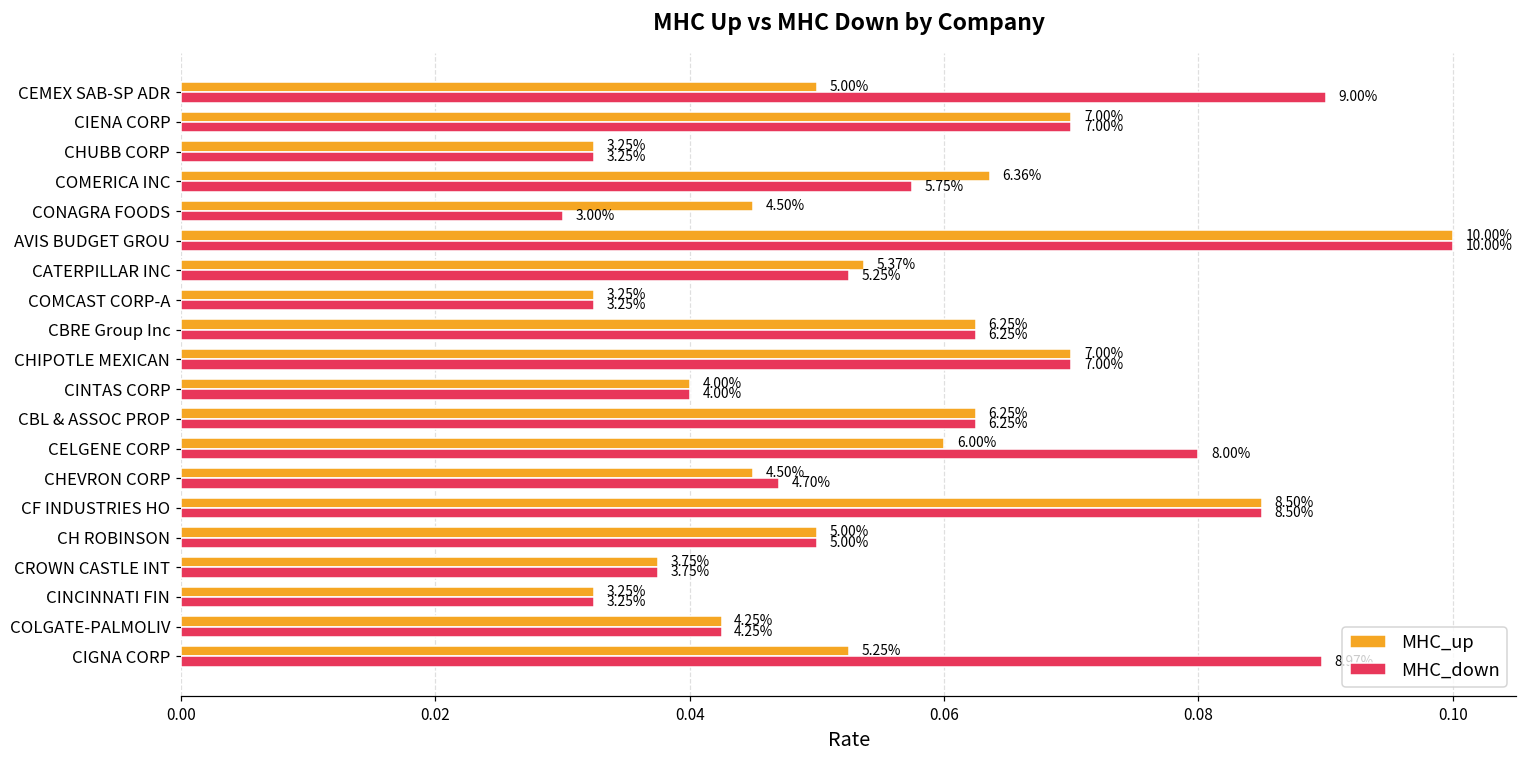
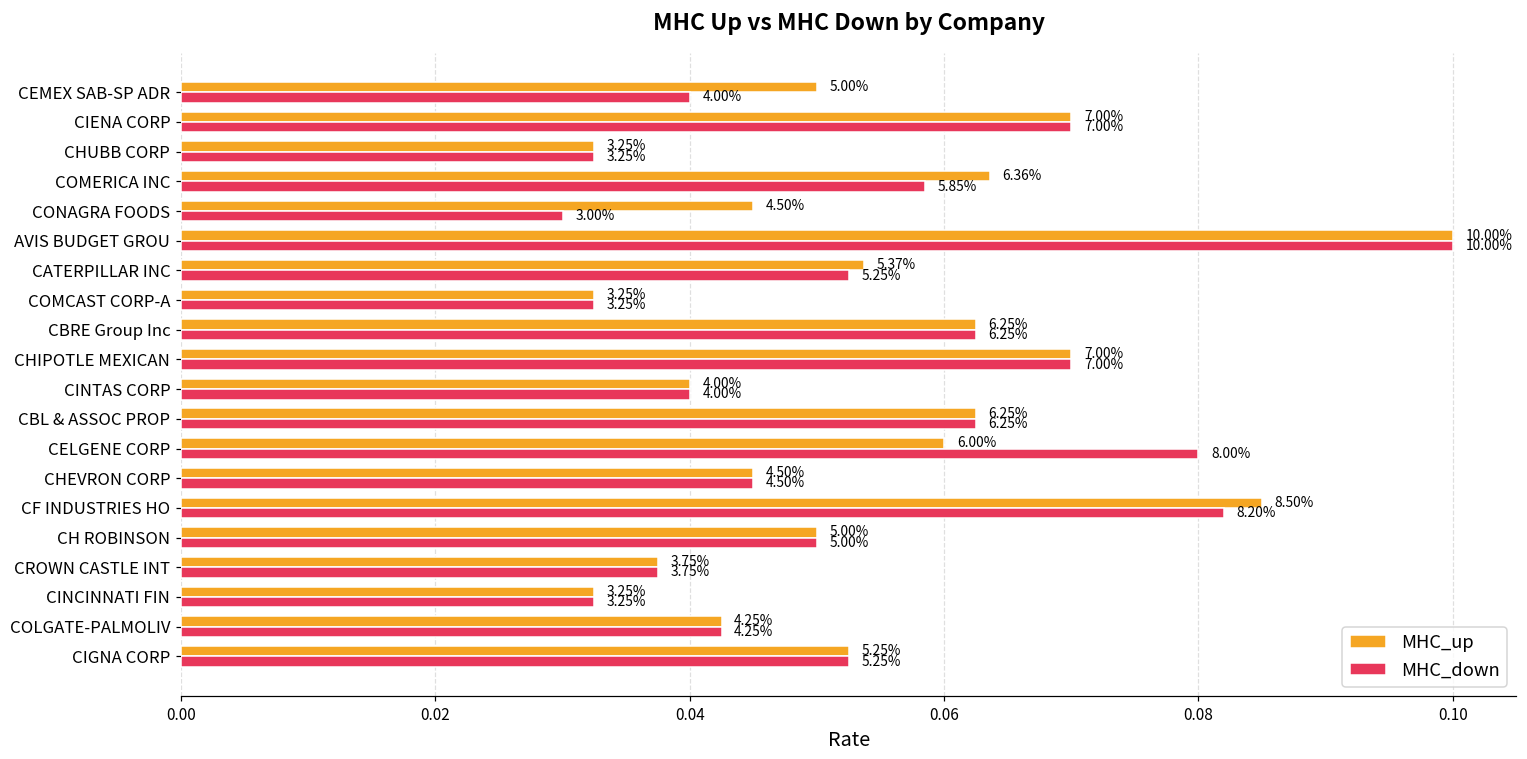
MHC_down, CEMEX SAB-SP ADR: 9.00% -> 4.00%
MHC_down, COMERICA INC: 5.75% -> 5.85%
MHC_down, CHEVRON CORP: 4.70% -> 4.50%
MHC_down, CF INDUSTRIES HO: 8.50% -> 8.20%
MHC_down, CIGNA CORP: 0.0897 -> 0.0525
